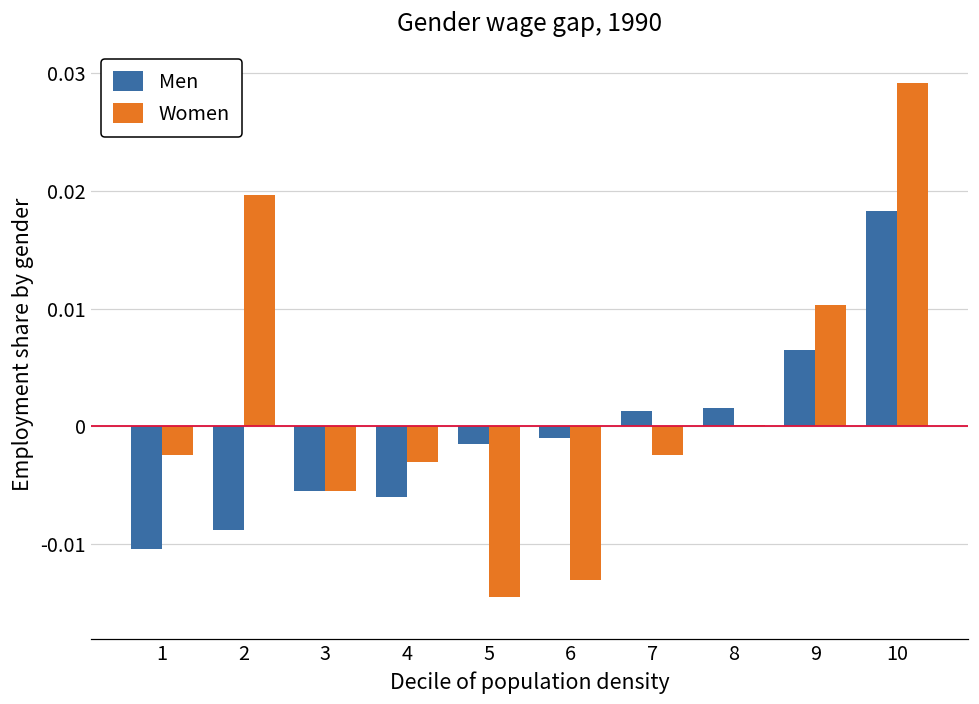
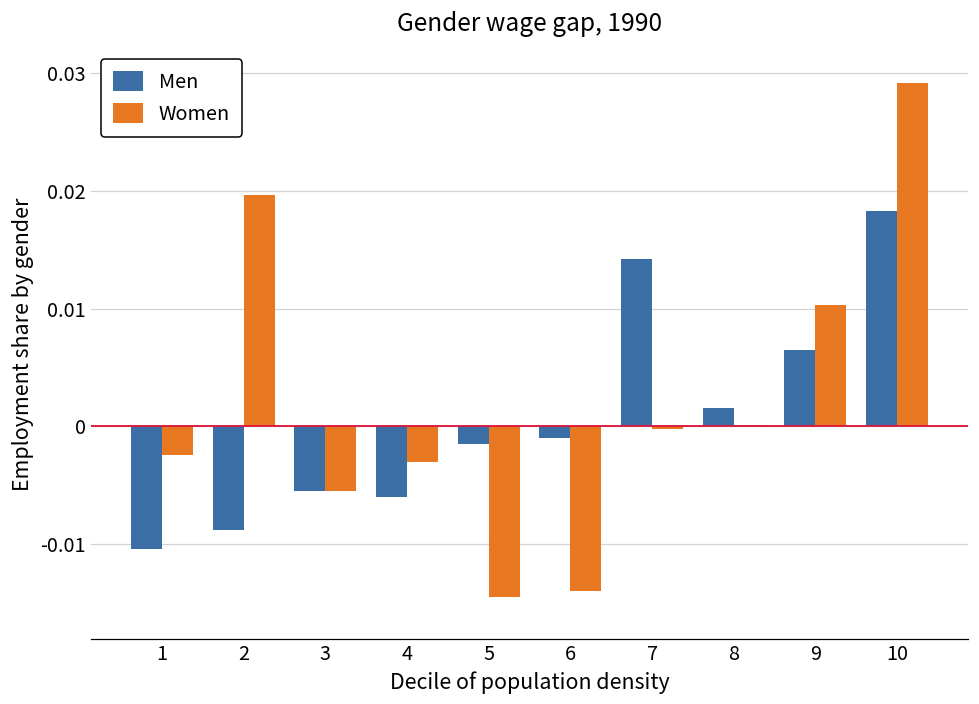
Women, 6: -0.013 -> -0.014
Men, 7: 0.0013 -> 0.0142
Women, 7: -0.0024 -> -0.0002
